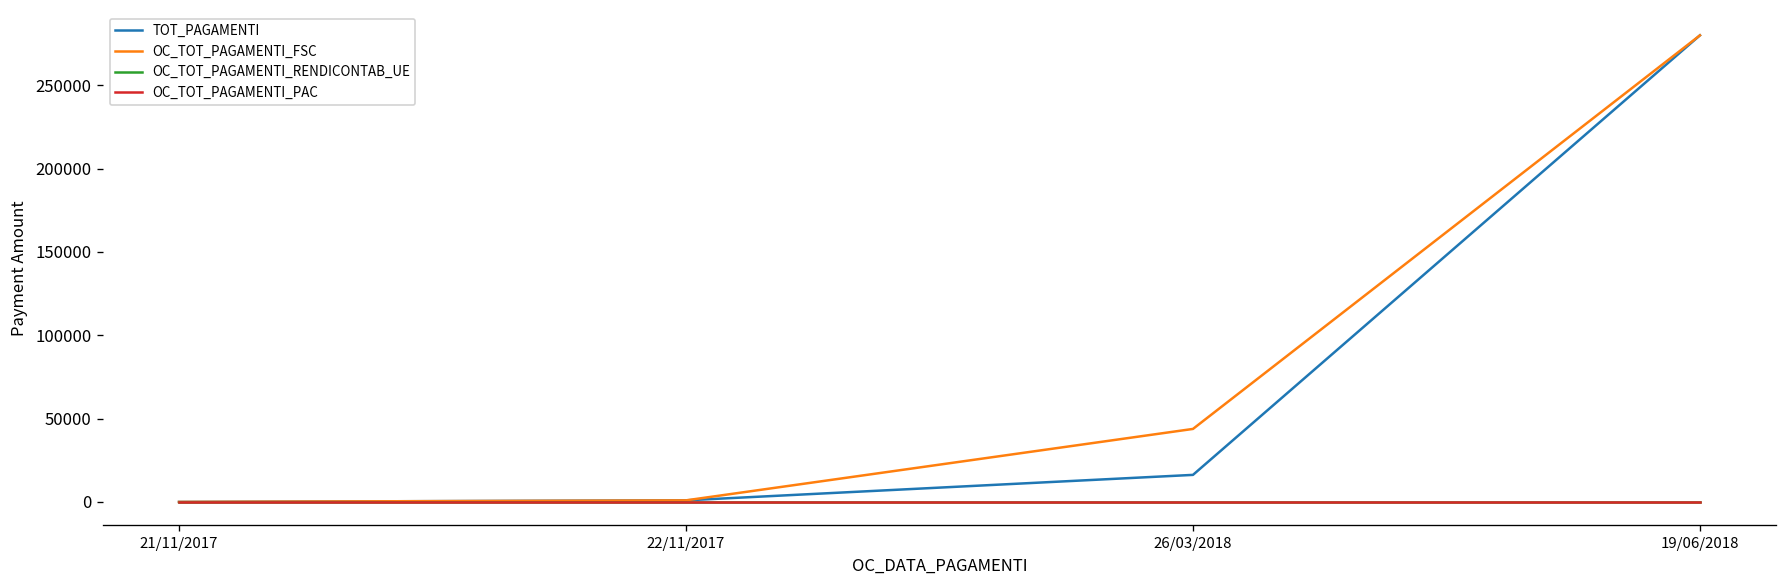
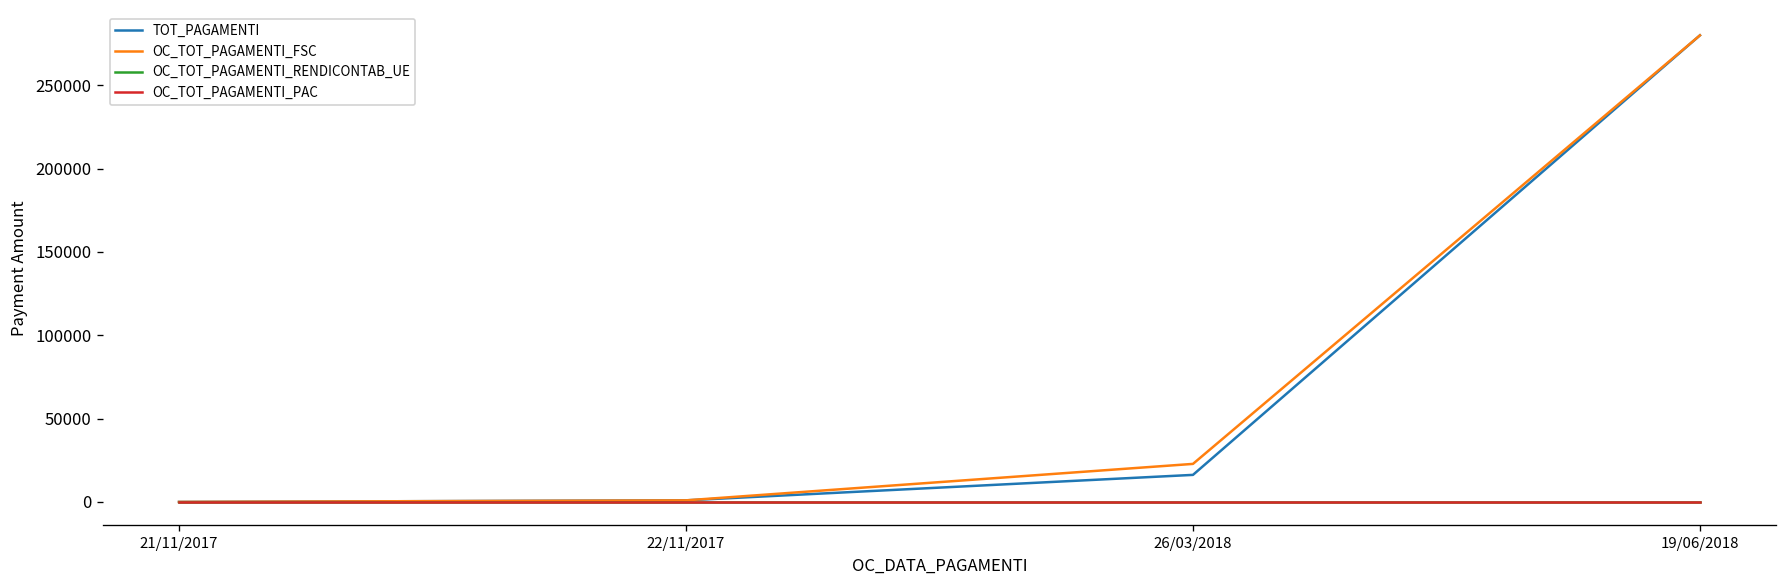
OC_TOT_PAGAMENTI_FSC, 26/03/2018: 44000 -> 23000
